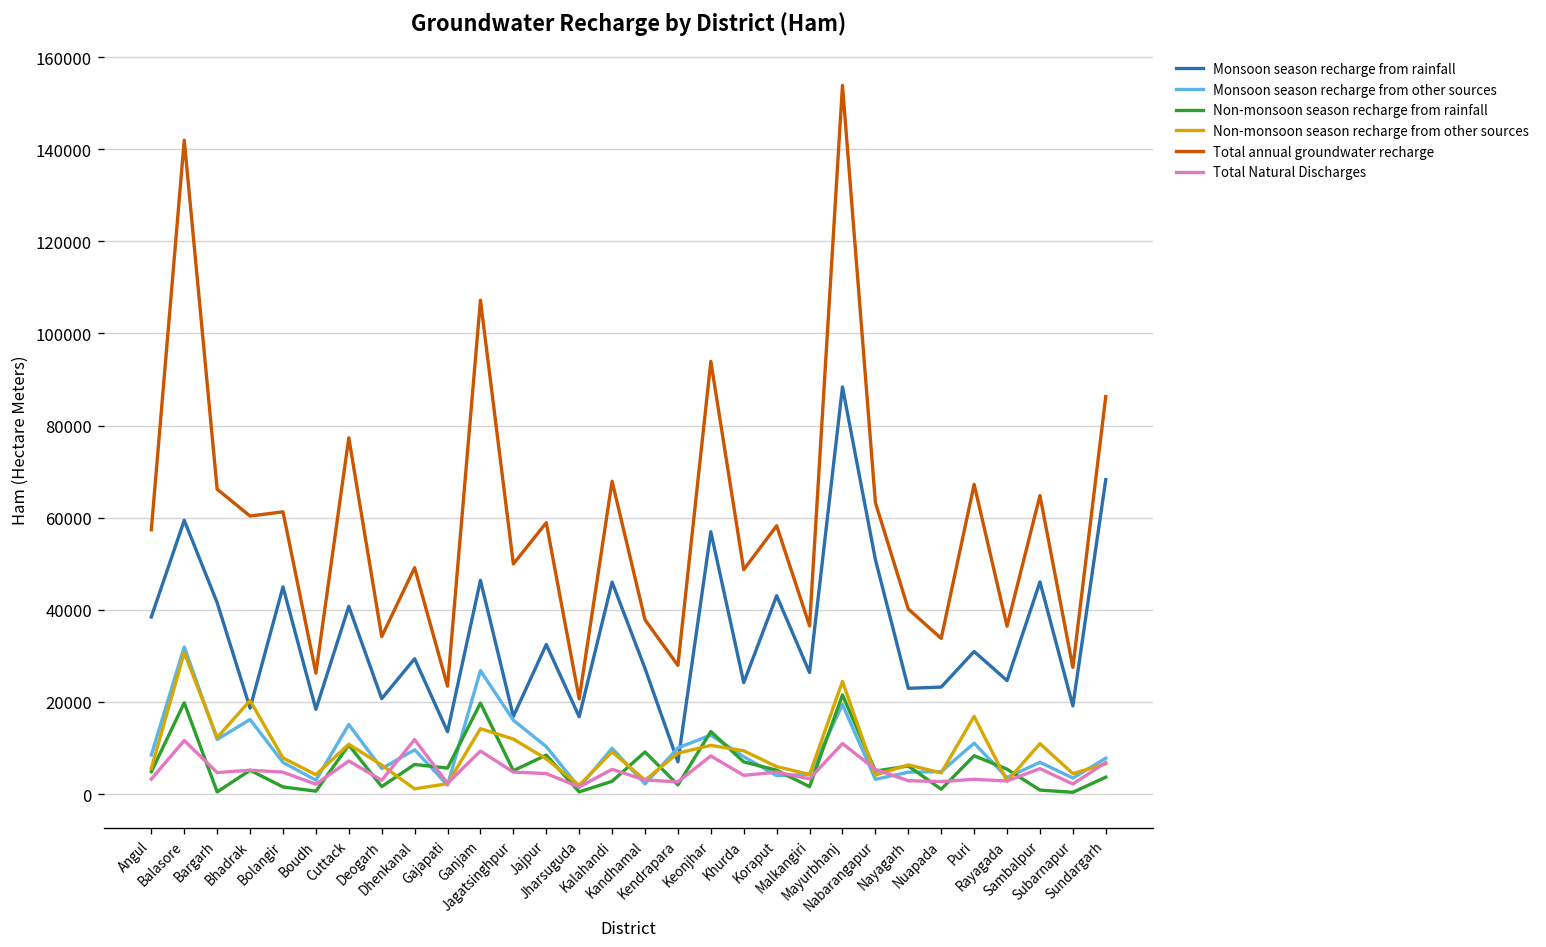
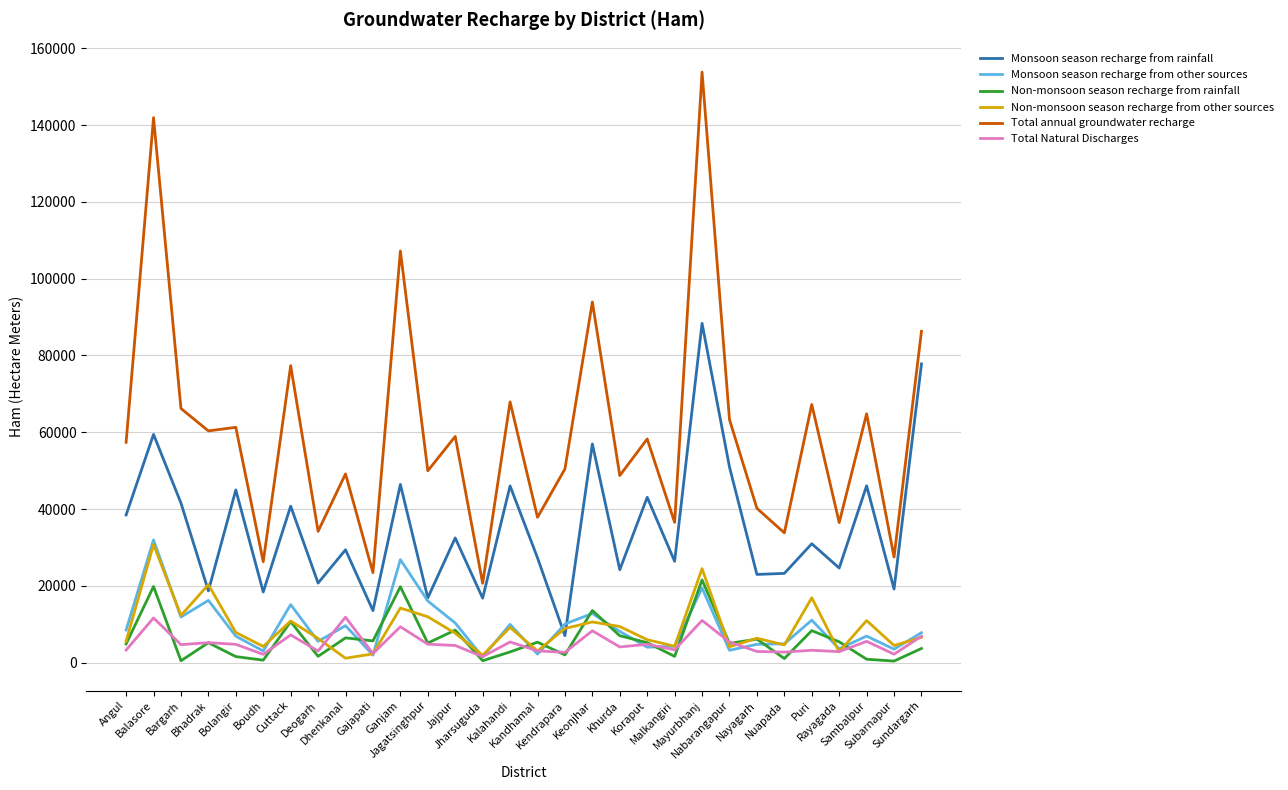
Non-monsoon season recharge from rainfall, Kandhamal: 9000 -> 5000
Total annual groundwater recharge, Kendrapara: 28000 -> 50000
Monsoon season recharge from rainfall, Sundargarh: 68000 -> 78000
